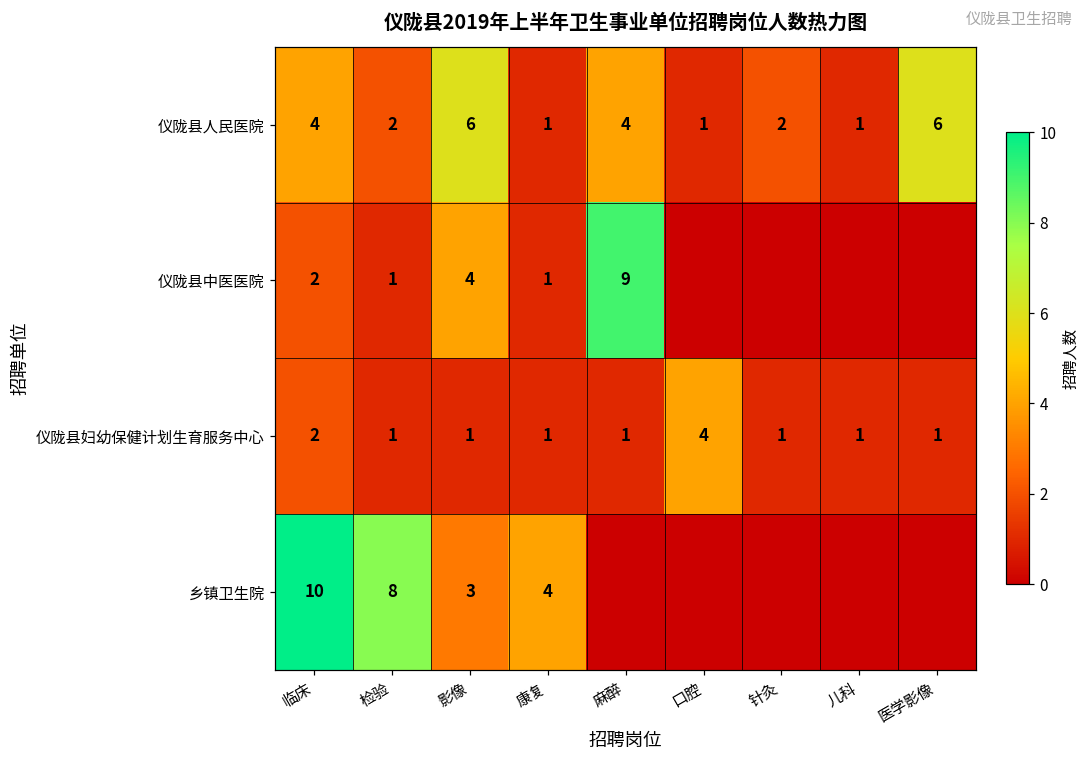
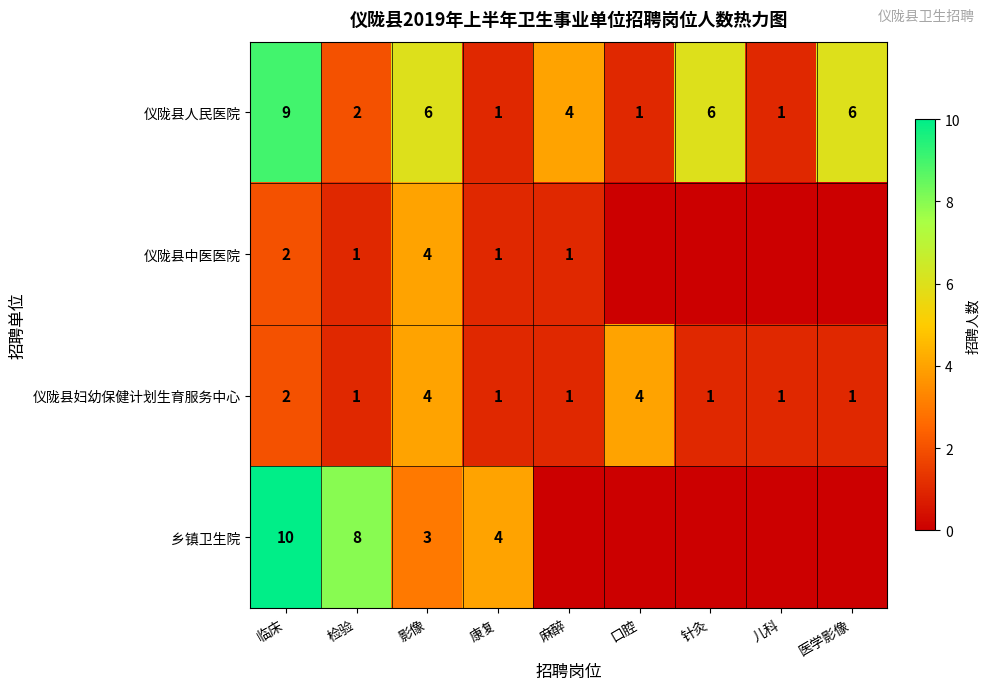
仪陇县人民医院, 临床: 4 -> 9
仪陇县人民医院, 针灸: 2 -> 6
仪陇县中医医院, 麻醉: 9 -> 1
仪陇县妇幼保健计划生育服务中心, 影像: 1 -> 4
